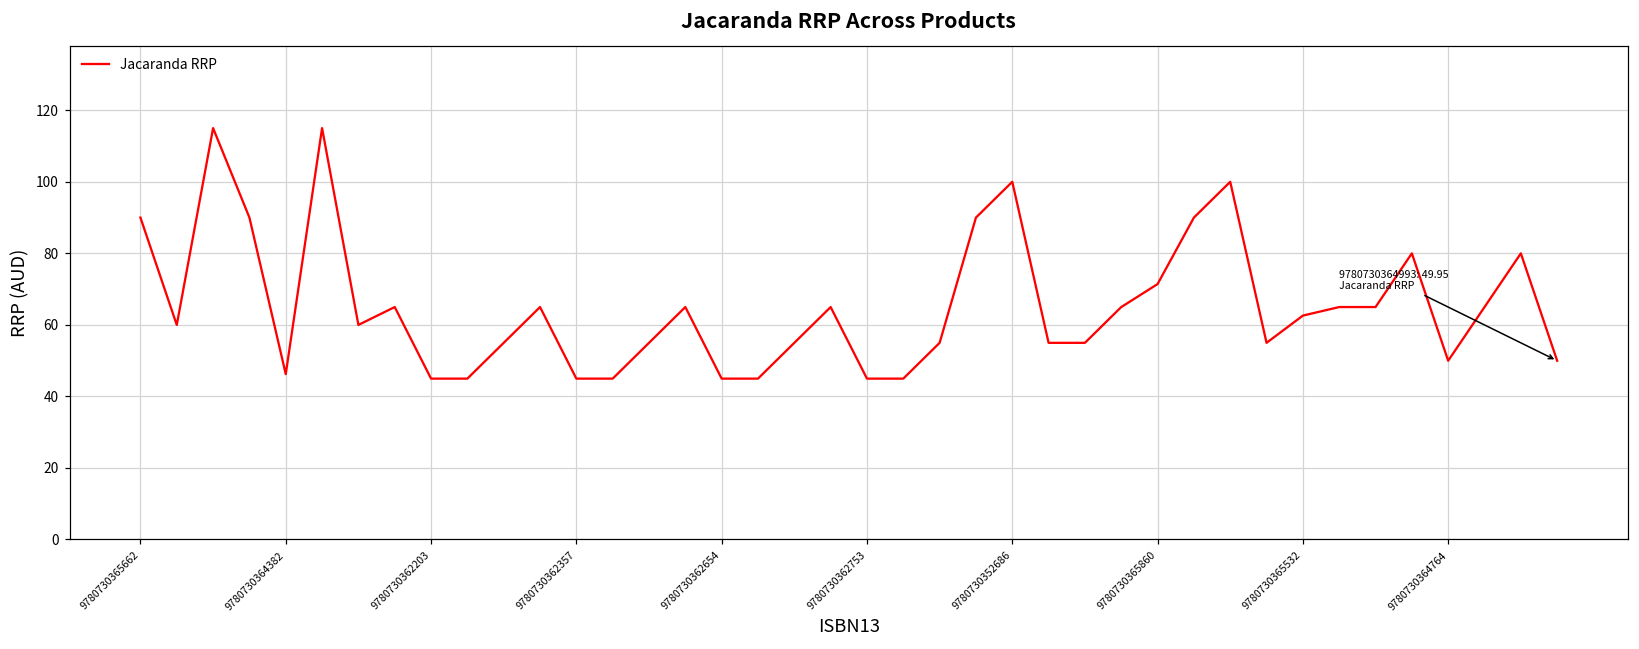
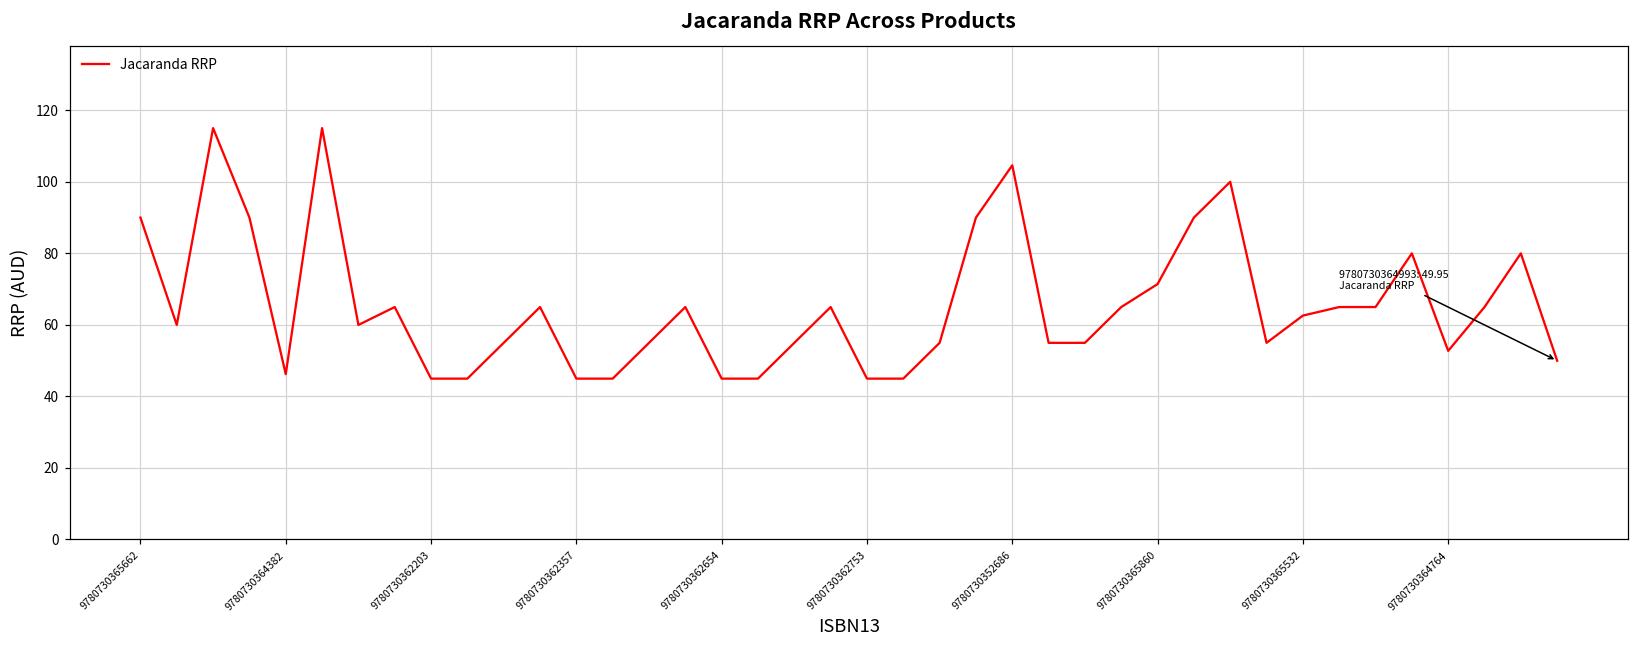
9780730352686: 100 -> 105
9780730364764: 50 -> 53
